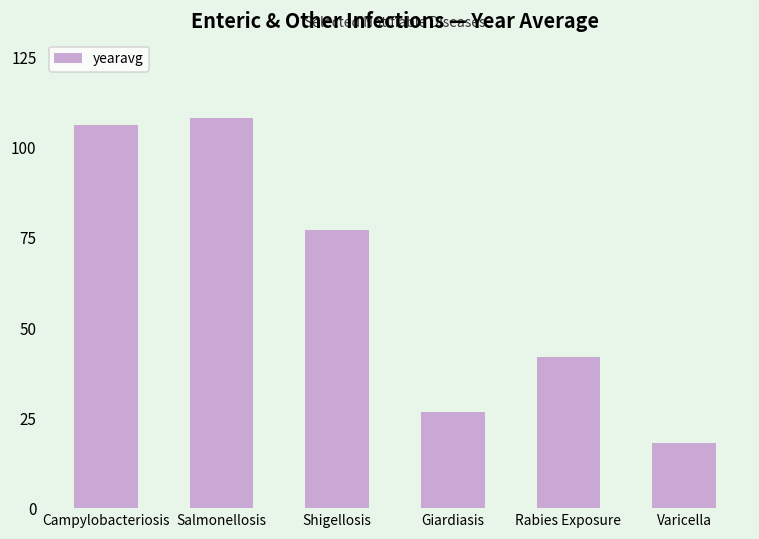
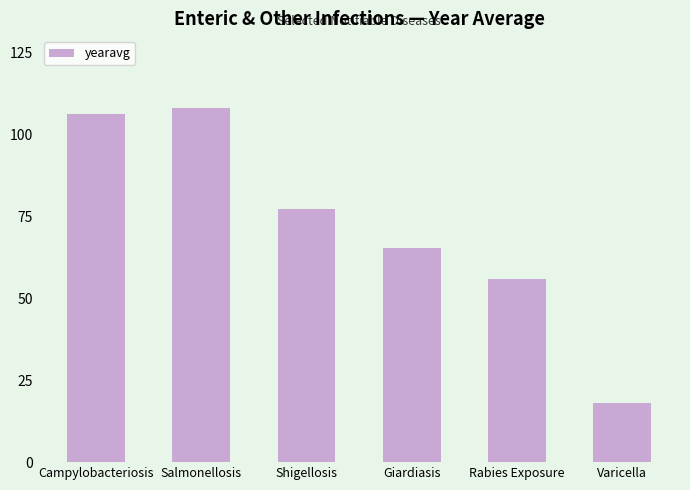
Giardiasis: 27 -> 65
Rabies Exposure: 42 -> 56
